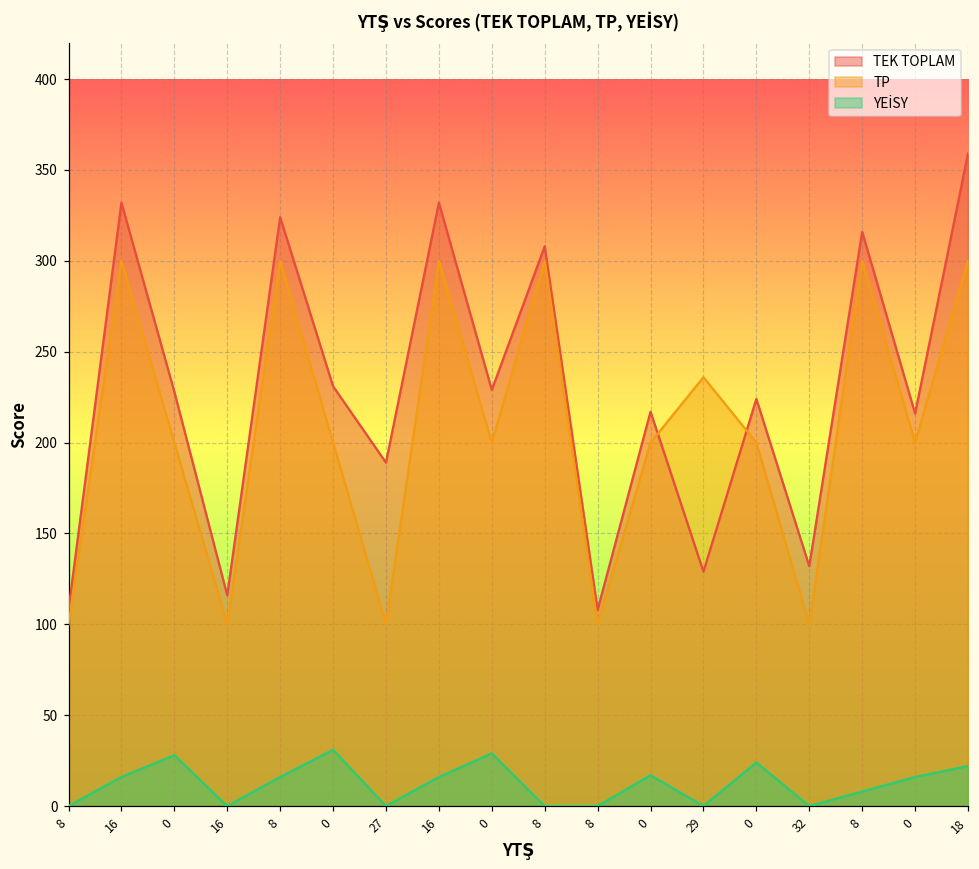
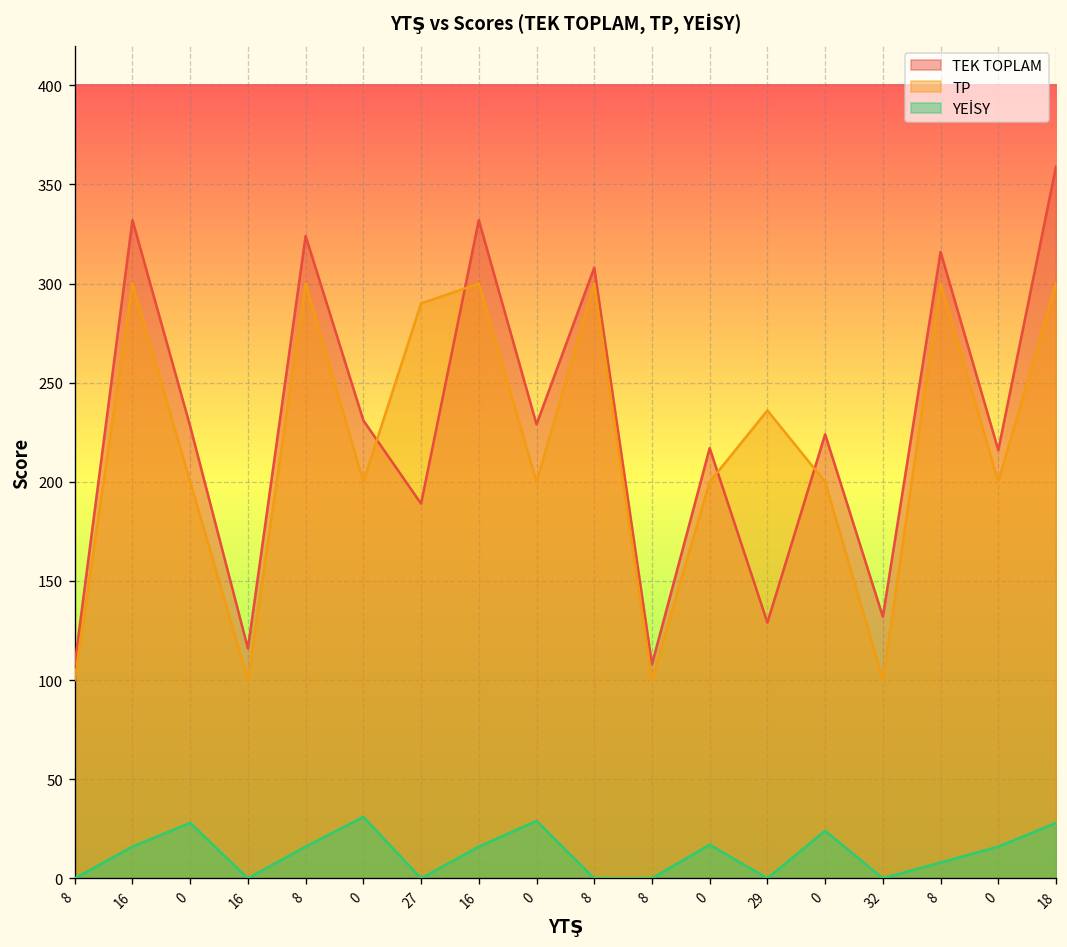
TP, 27: 100 -> 290
YEİSY, 18: 22 -> 28
